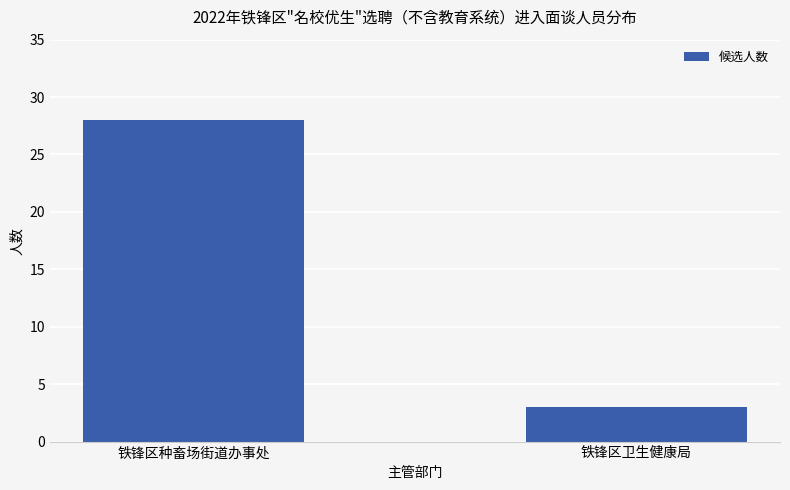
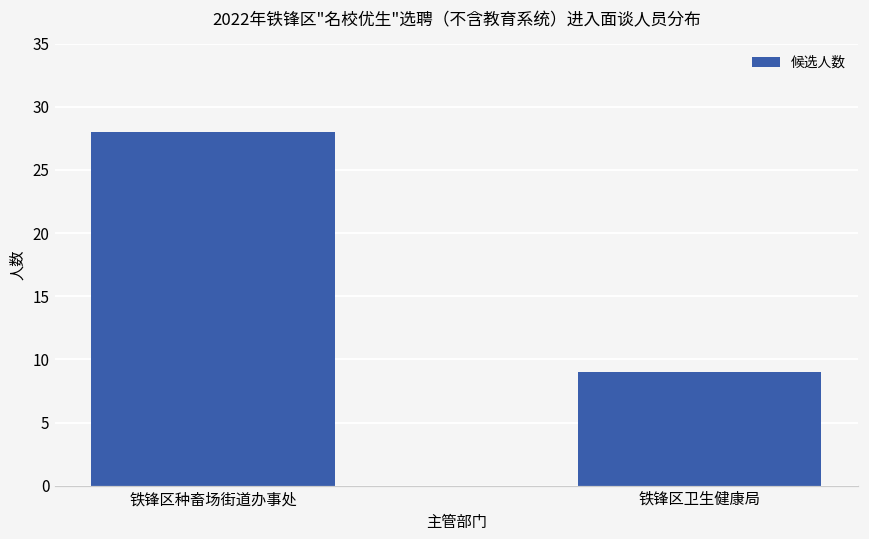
铁锋区卫生健康局: 3 -> 9
